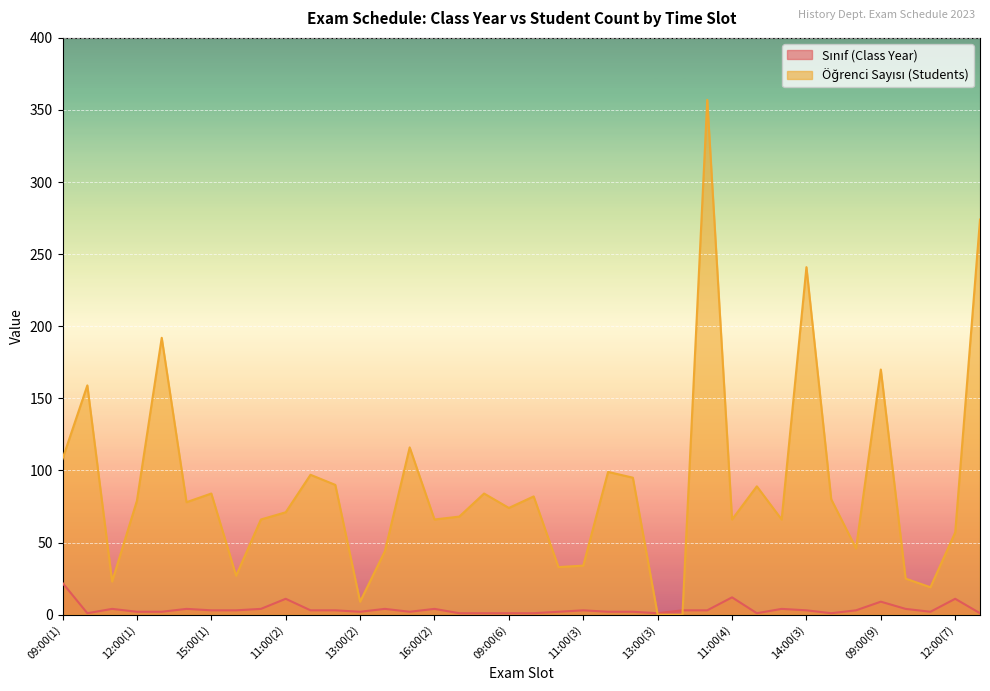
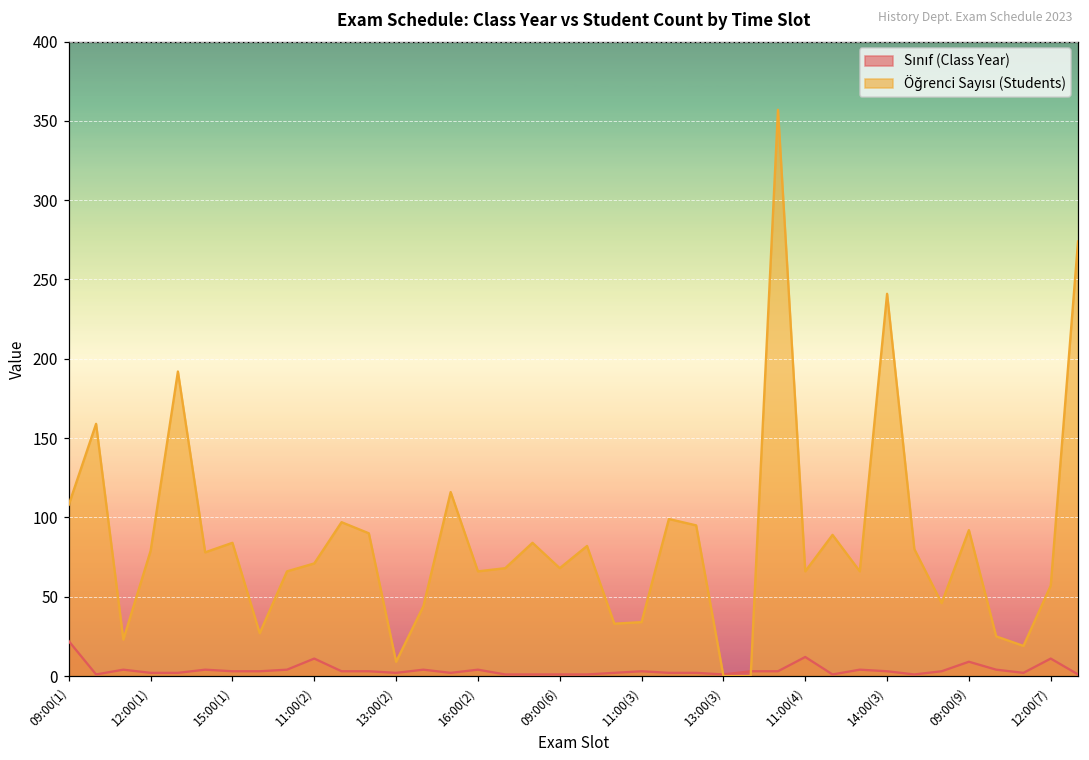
Öğrenci Sayısı (Students), 09:00(6): 74 -> 68
Öğrenci Sayısı (Students), 09:00(9): 170 -> 92
